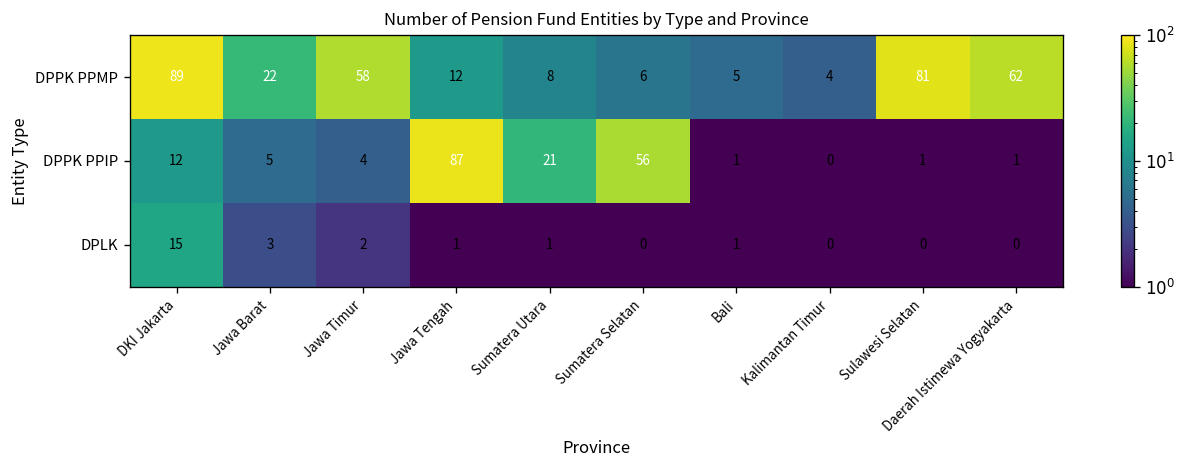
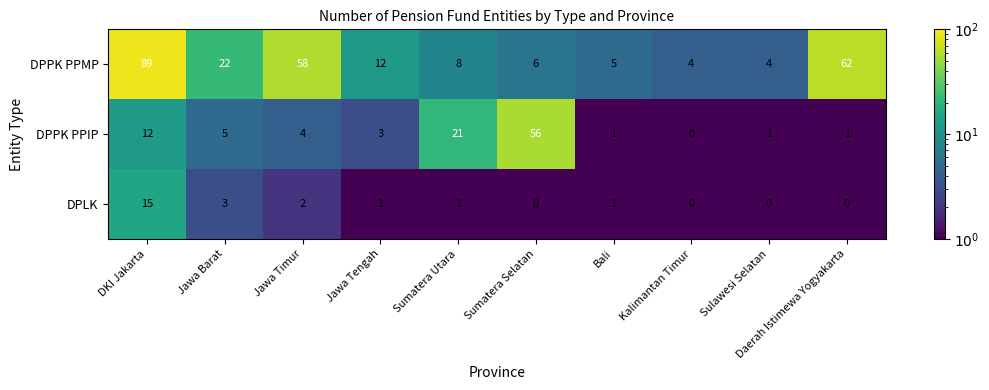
DPPK PPMP, Sulawesi Selatan: 81 -> 4
DPPK PPIP, Jawa Tengah: 87 -> 3
